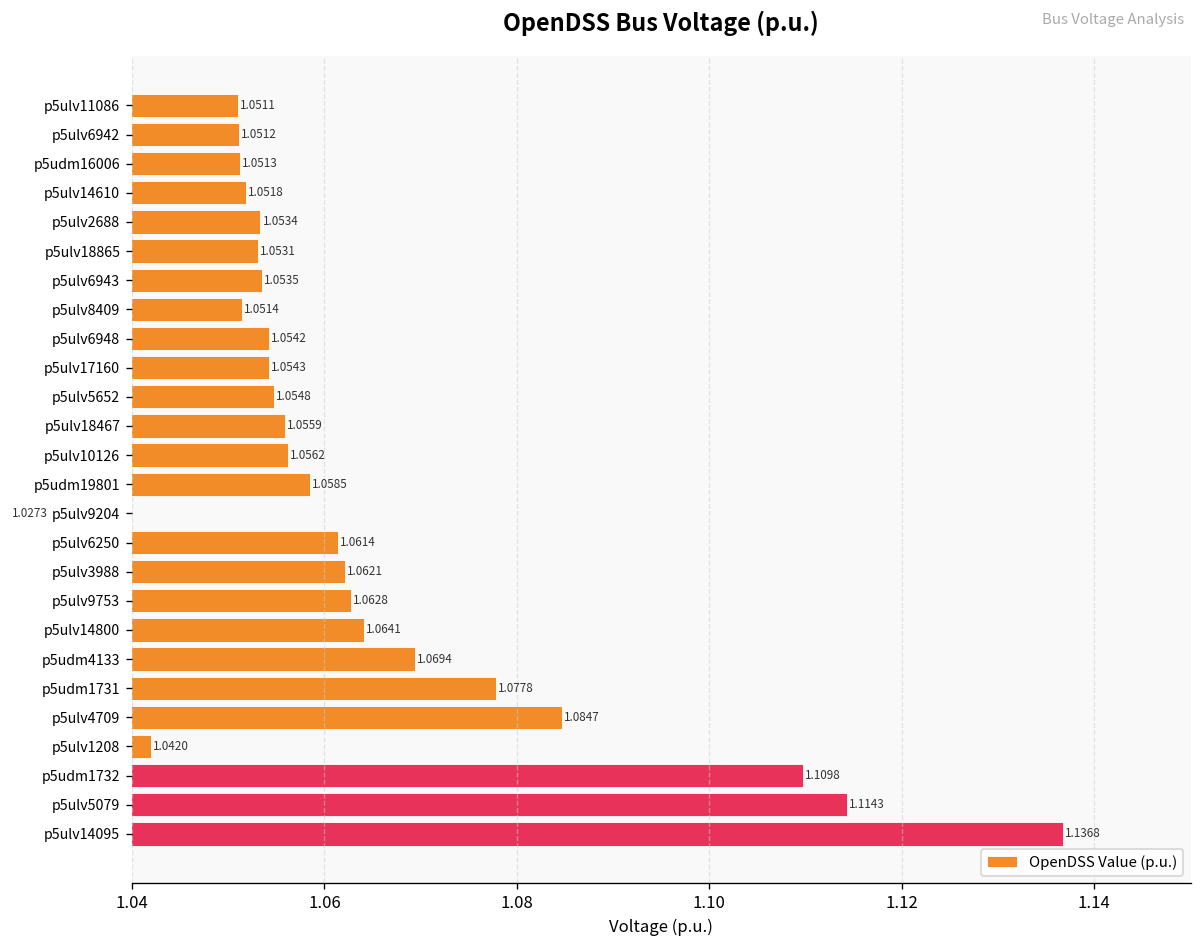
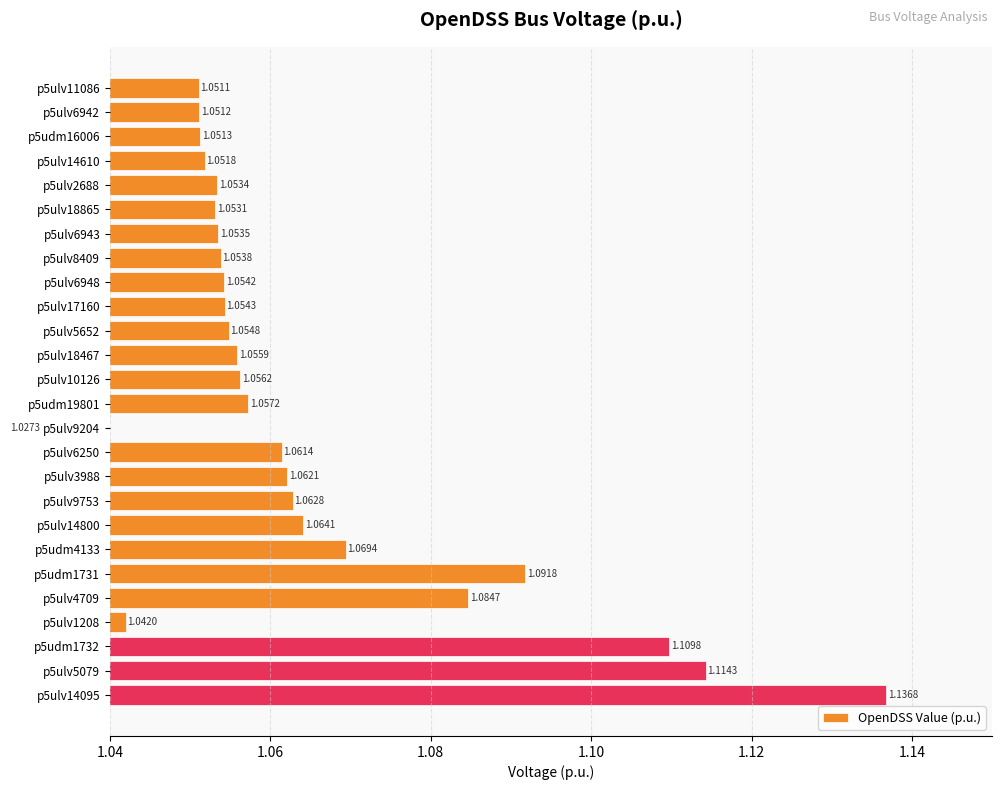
p5ulv8409: 1.0514 -> 1.0538
p5udm19801: 1.0585 -> 1.0572
p5udm1731: 1.0778 -> 1.0918
